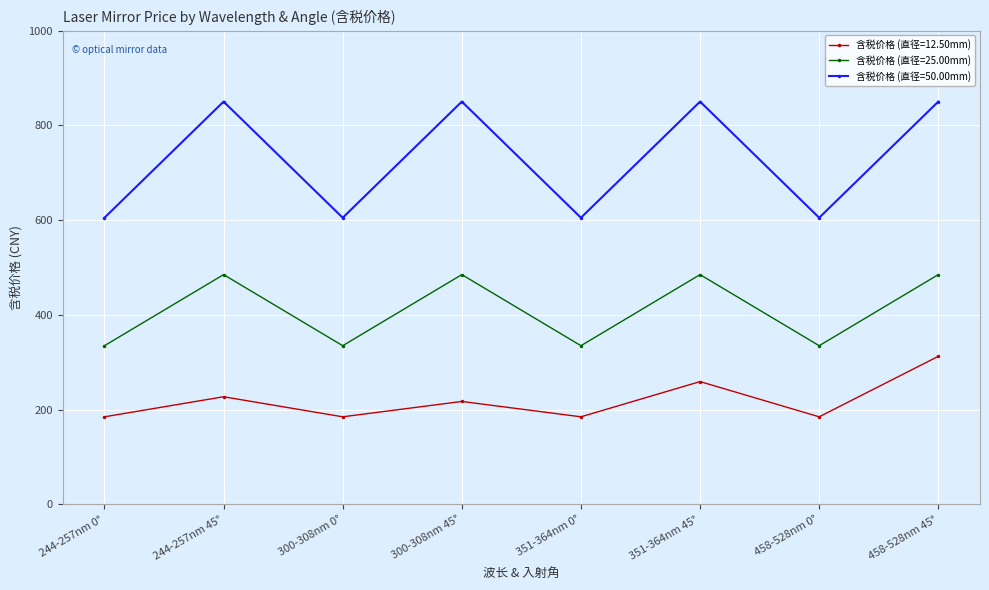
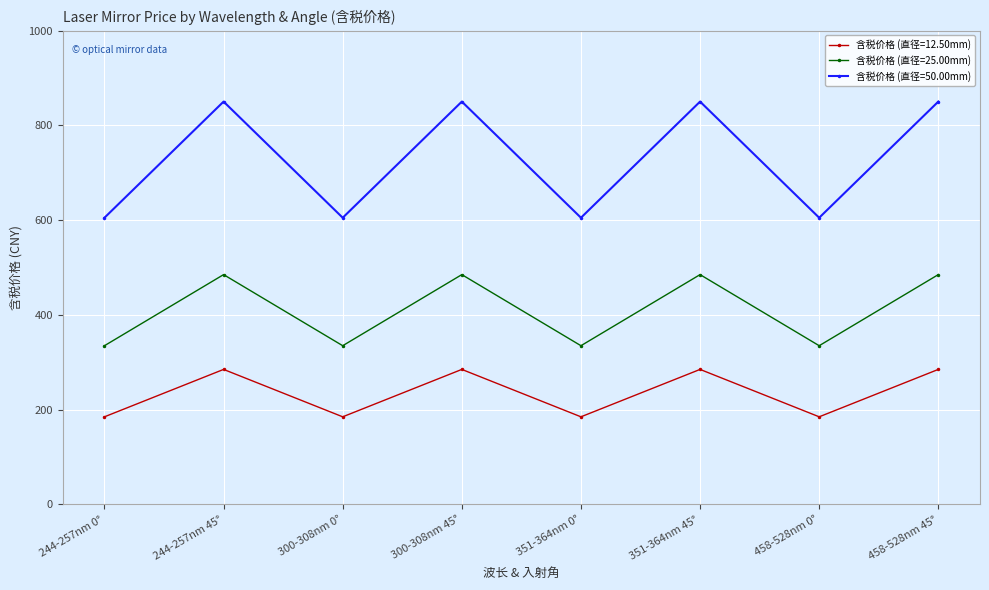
含税价格 (直径=12.50mm), 244-257nm 45°: 230 -> 290
含税价格 (直径=12.50mm), 300-308nm 45°: 220 -> 290
含税价格 (直径=12.50mm), 351-364nm 45°: 260 -> 290
含税价格 (直径=12.50mm), 458-528nm 45°: 310 -> 290
